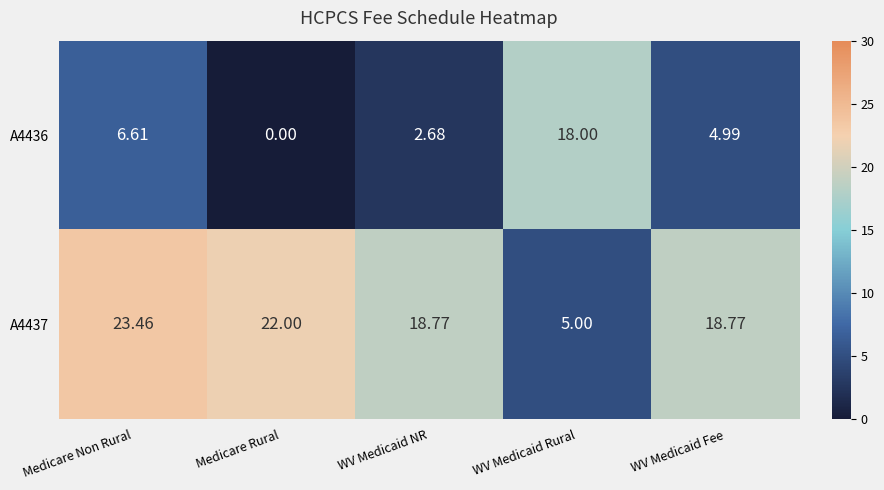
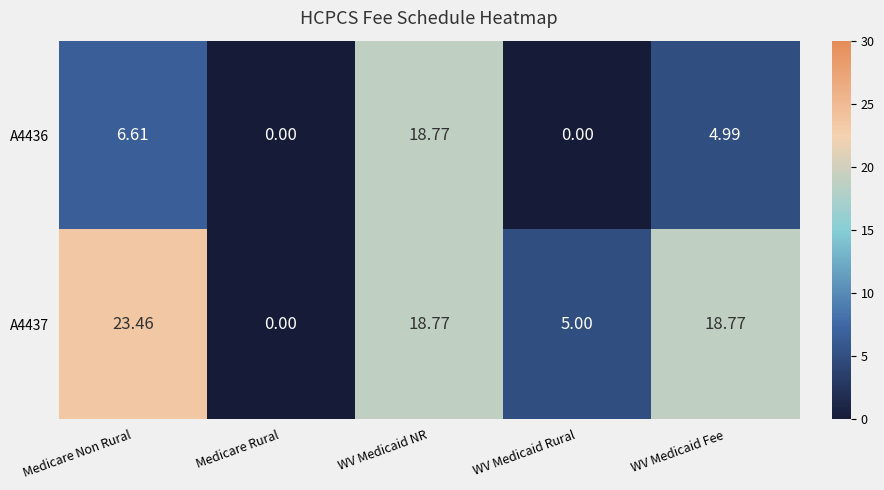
A4436, WV Medicaid NR: 2.68 -> 18.77
A4436, WV Medicaid Rural: 18.00 -> 0.00
A4437, Medicare Rural: 22.00 -> 0.00
